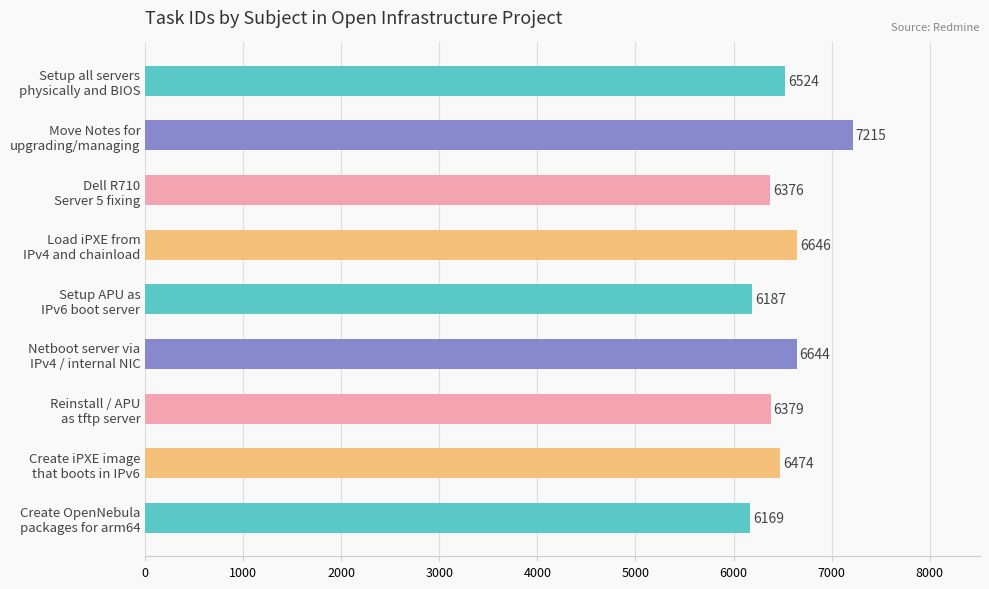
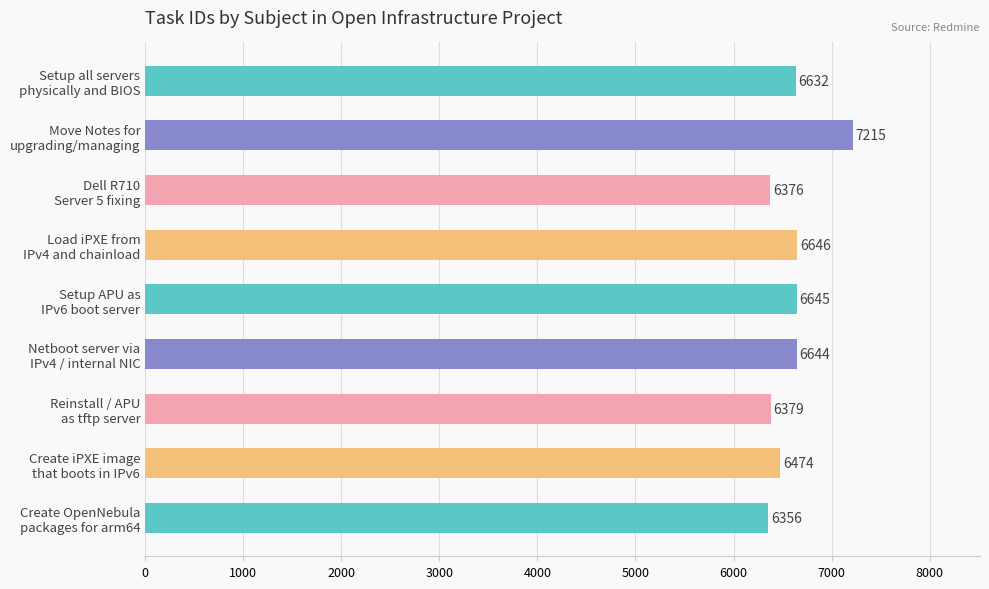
Setup all servers physically and BIOS: 6524 -> 6632
Setup APU as IPv6 boot server: 6187 -> 6645
Create OpenNebula packages for arm64: 6169 -> 6356
